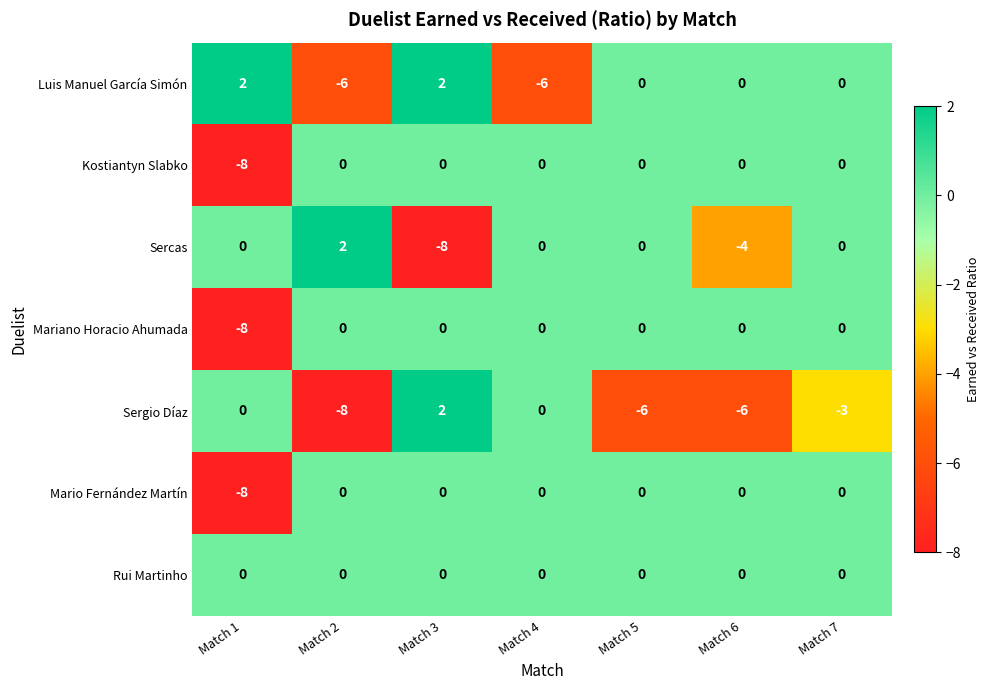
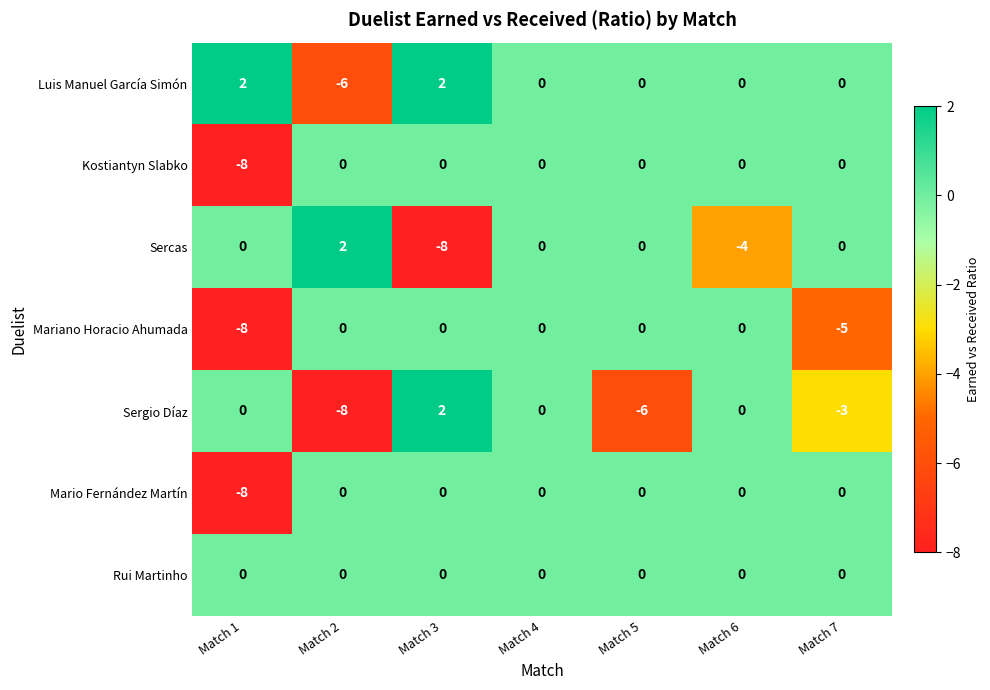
Luis Manuel García Simón, Match 4: -6 -> 0
Mariano Horacio Ahumada, Match 7: 0 -> -5
Sergio Díaz, Match 6: -6 -> 0
